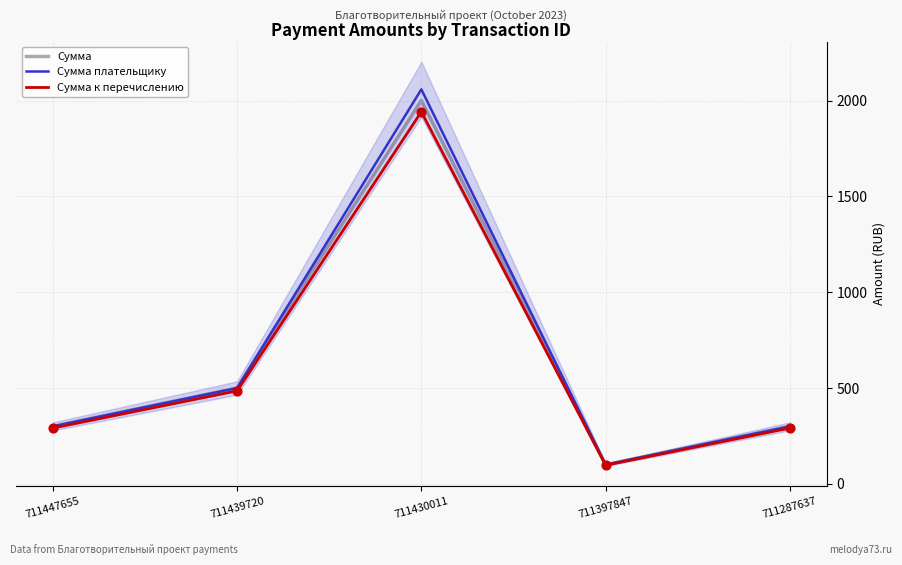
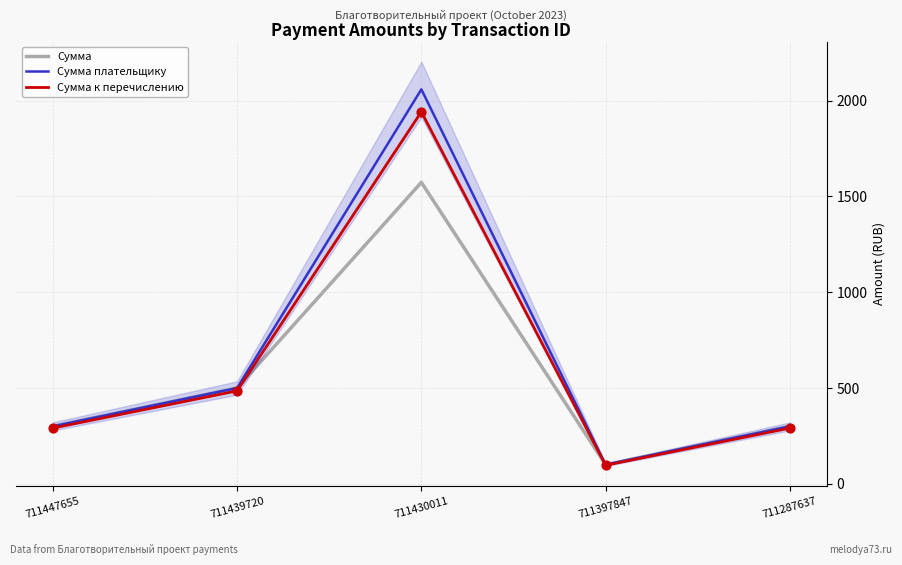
Сумма, 711430011: 2000 -> 1570
